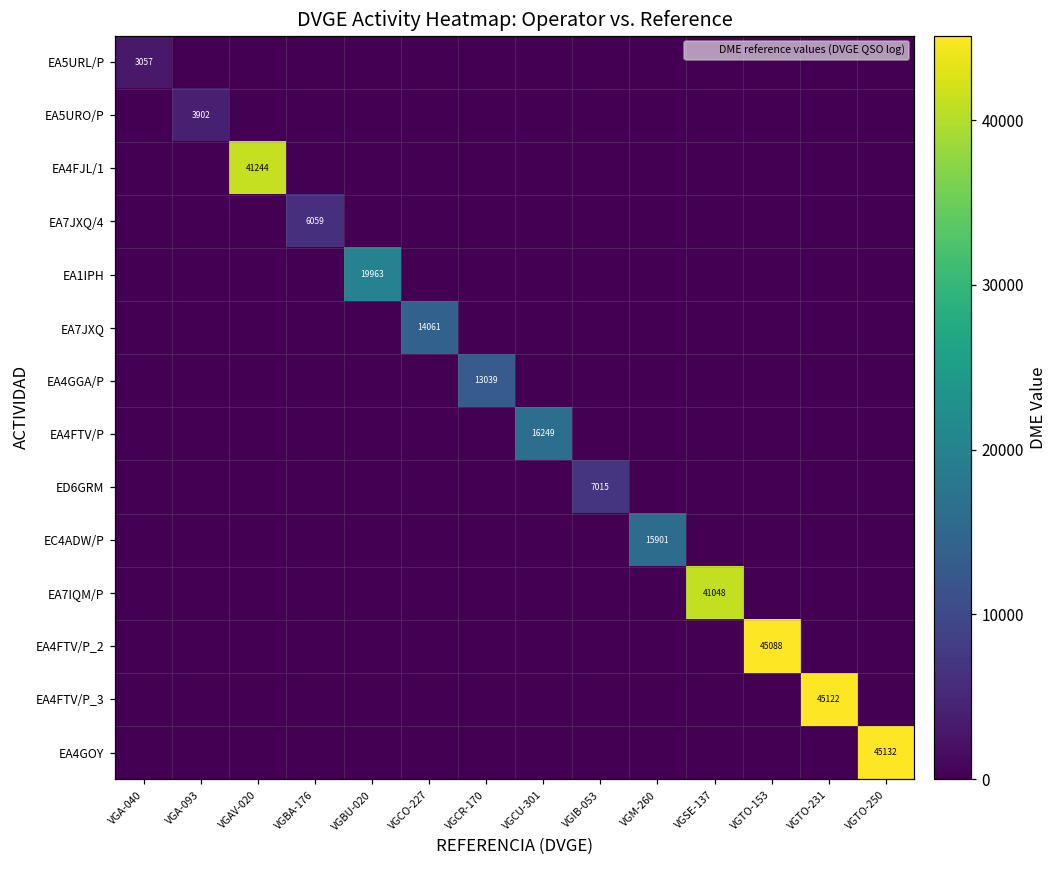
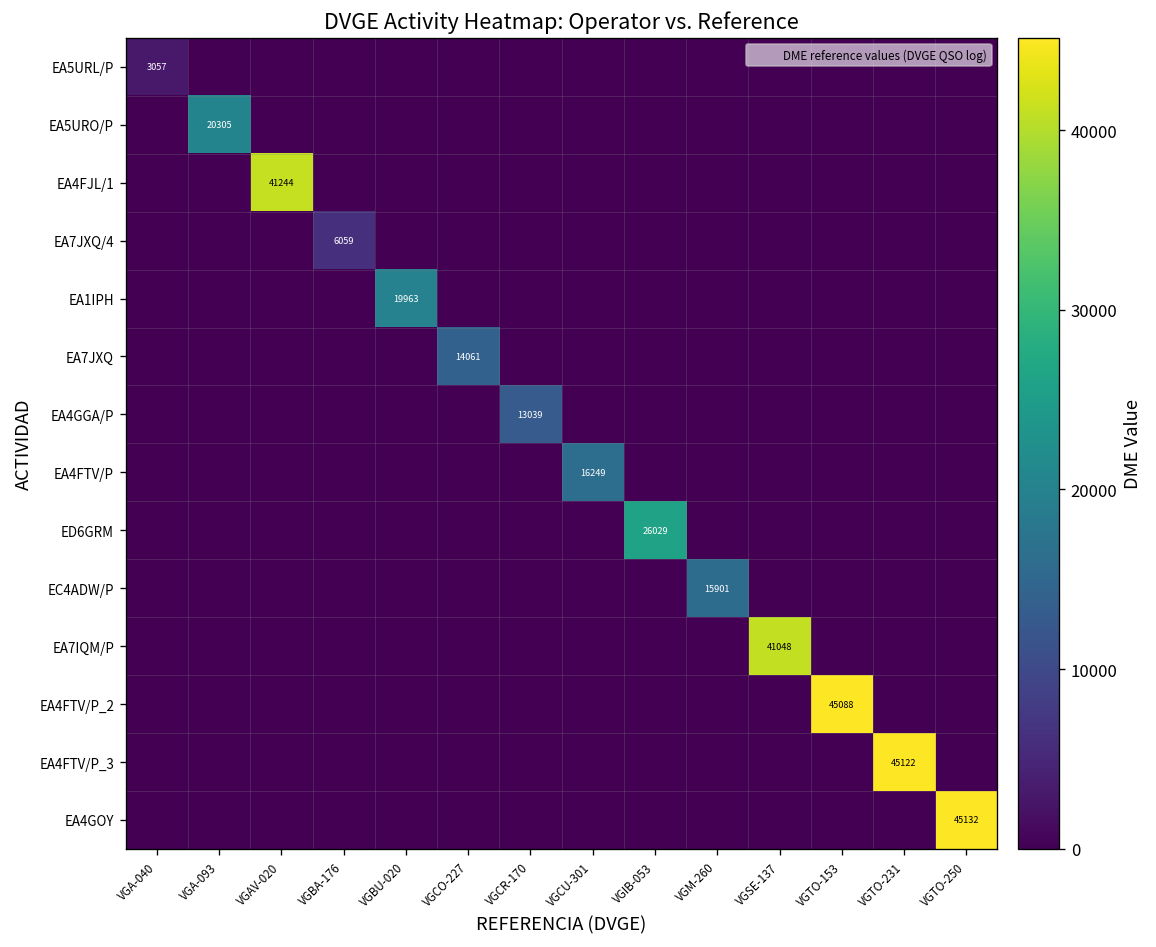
EA5URO/P, VGA-093: 3902 -> 20305
ED6GRM, VGIB-053: 7015 -> 26029
